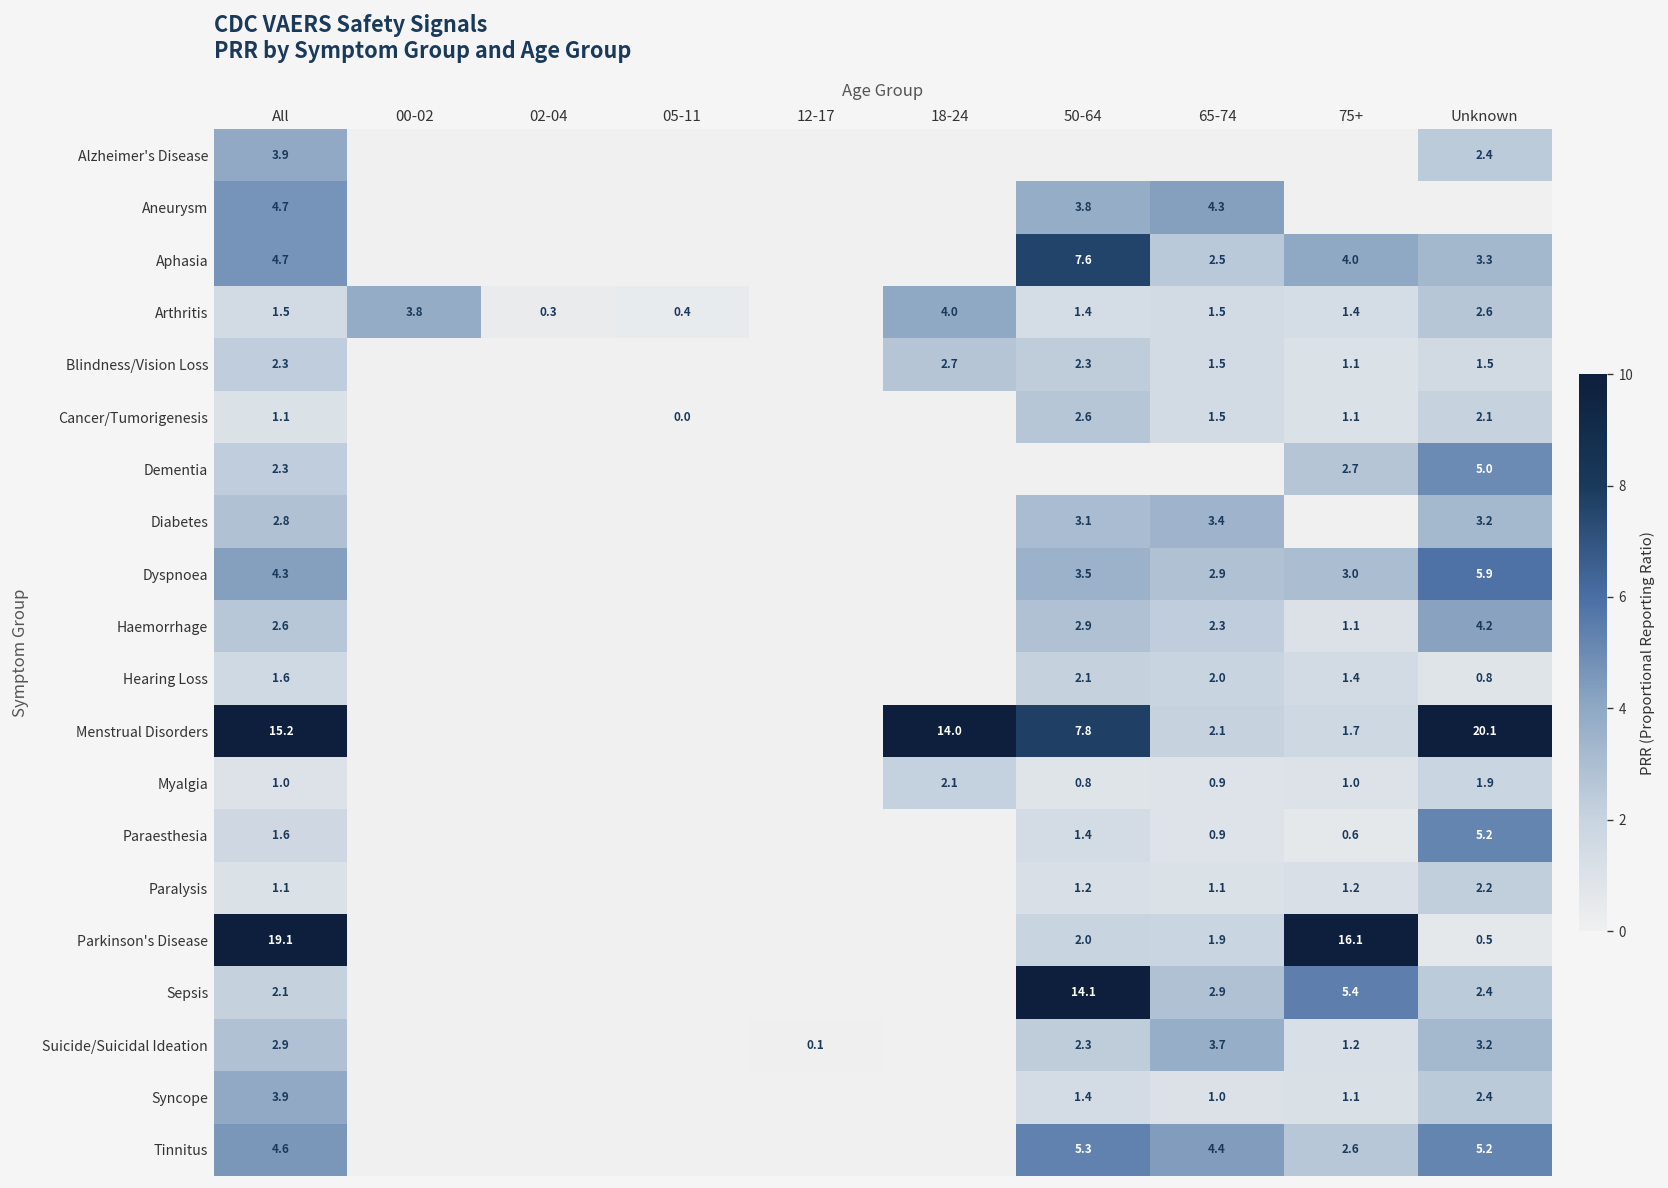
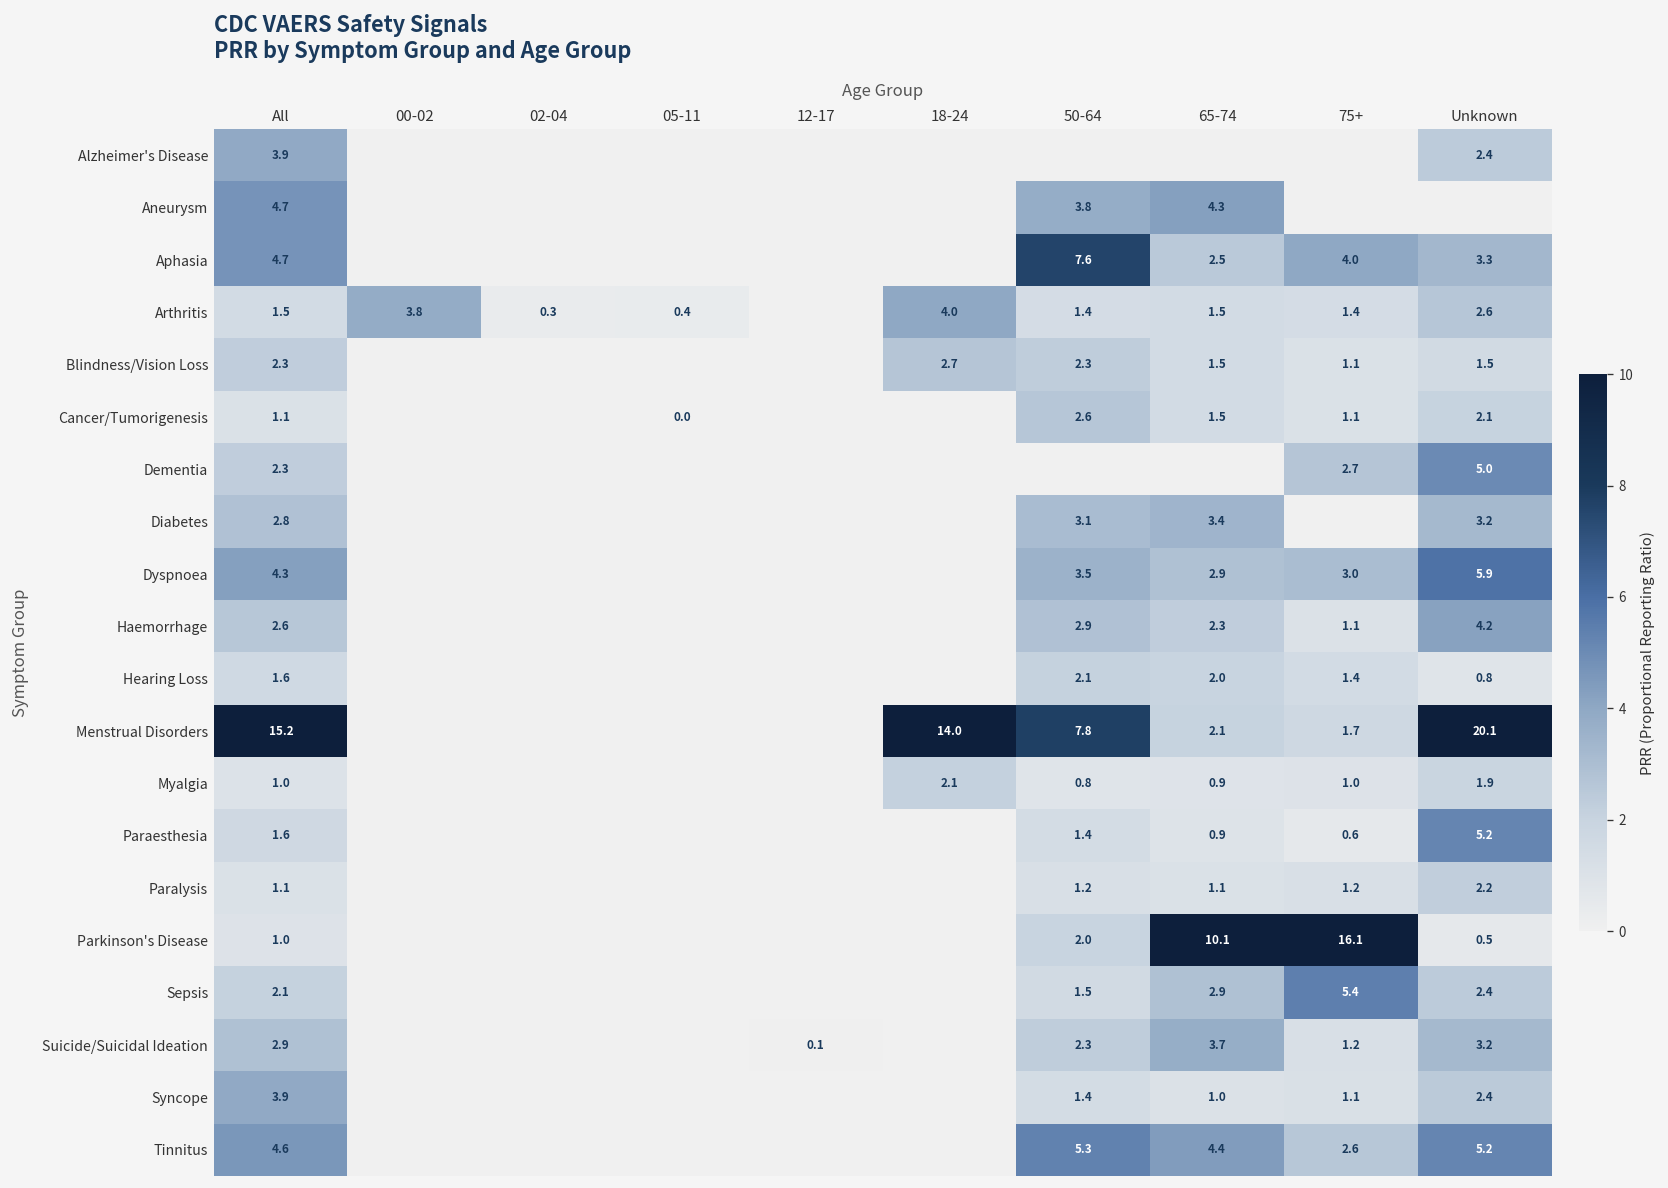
Parkinson's Disease, All: 19.1 -> 1.0
Parkinson's Disease, 65-74: 1.9 -> 10.1
Sepsis, 50-64: 14.1 -> 1.5
